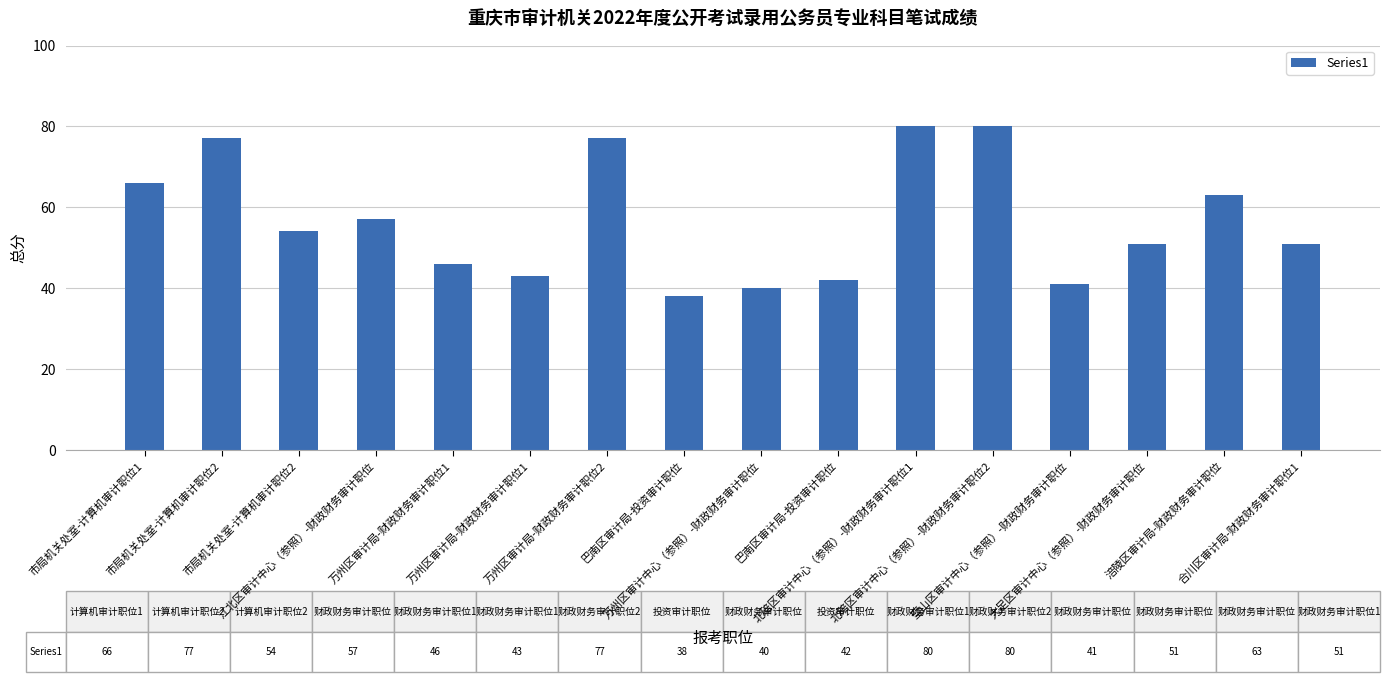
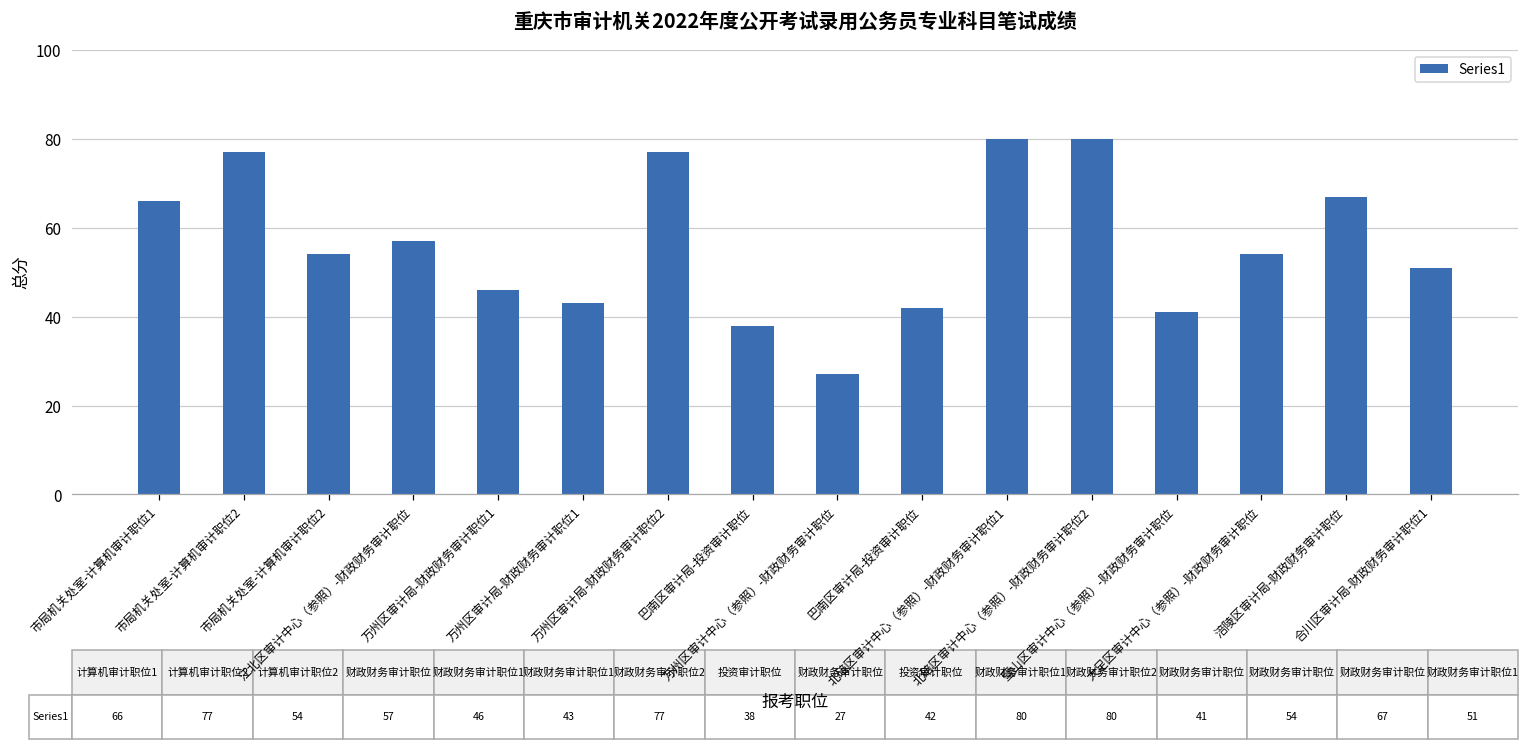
万州区审计中心（参照）-财政财务审计职位: 40 -> 27
大足区审计中心（参照）-财政财务审计职位: 51 -> 54
涪陵区审计局-财政财务审计职位: 63 -> 67
